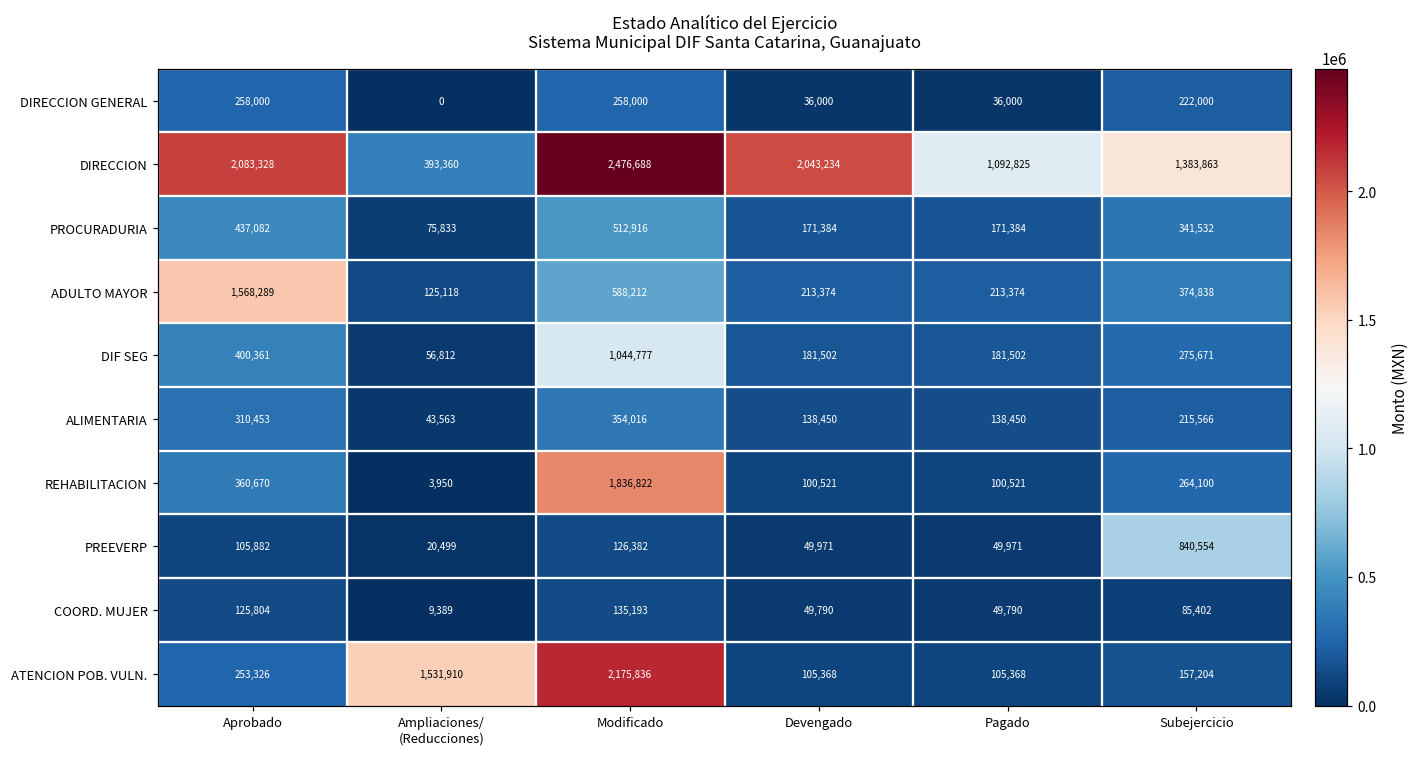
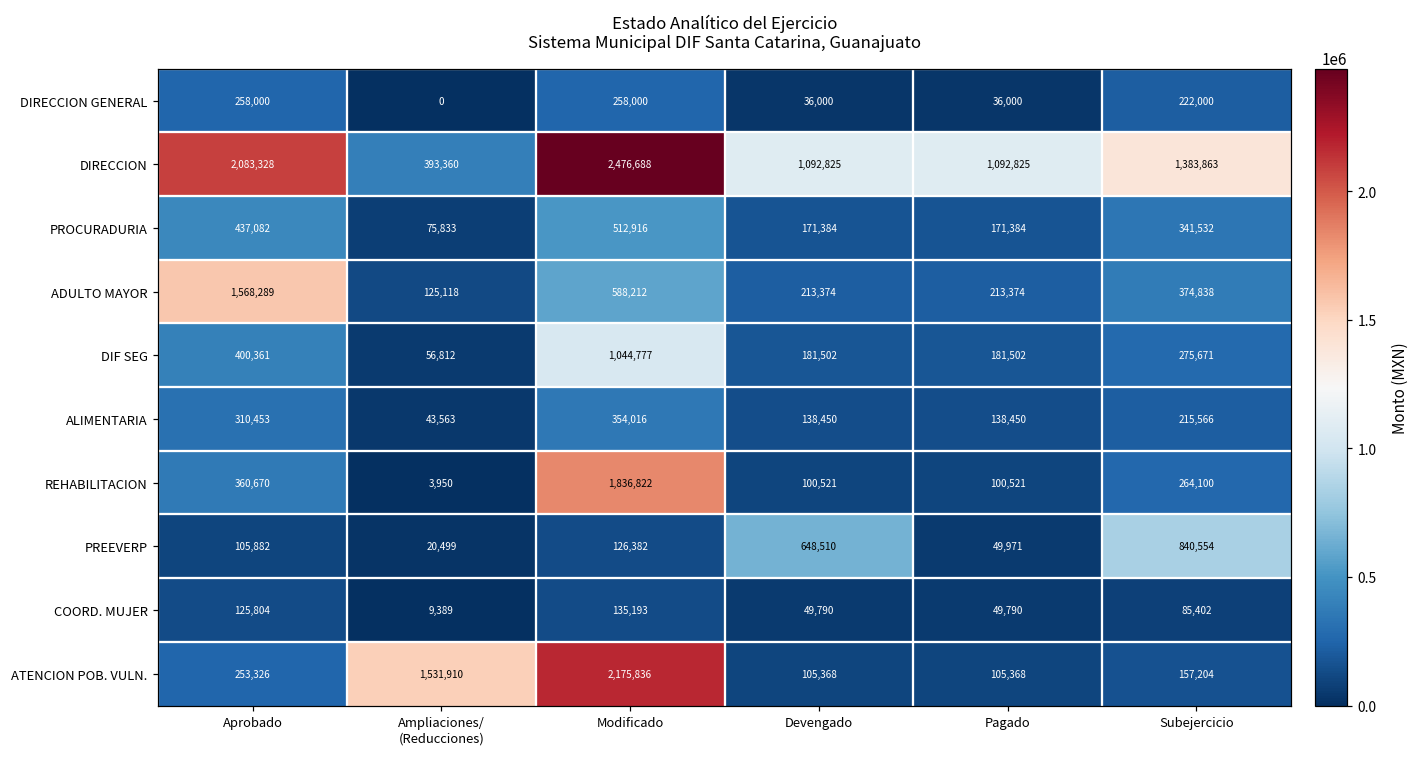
DIRECCION, Devengado: 2,043,234 -> 1,092,825
PREEVERP, Devengado: 49,971 -> 648,510
